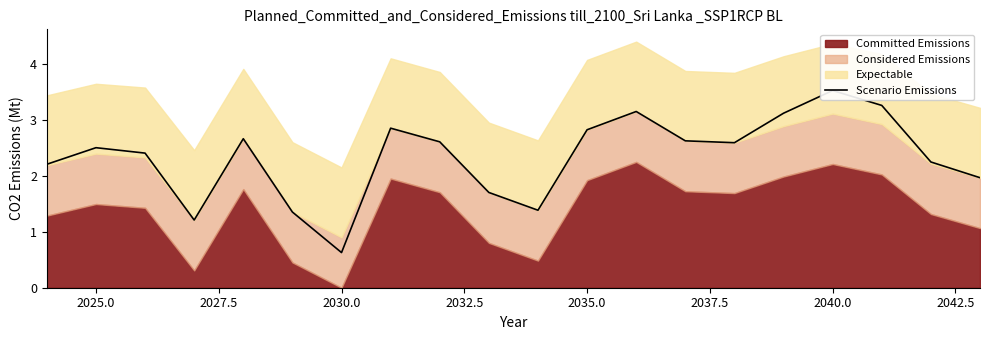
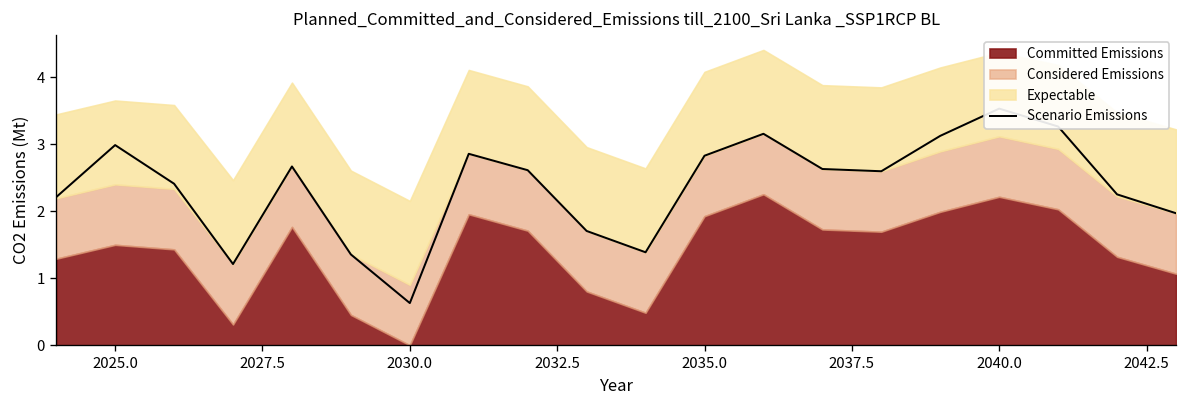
Scenario Emissions, 2025.0: 2.5 -> 3.0
